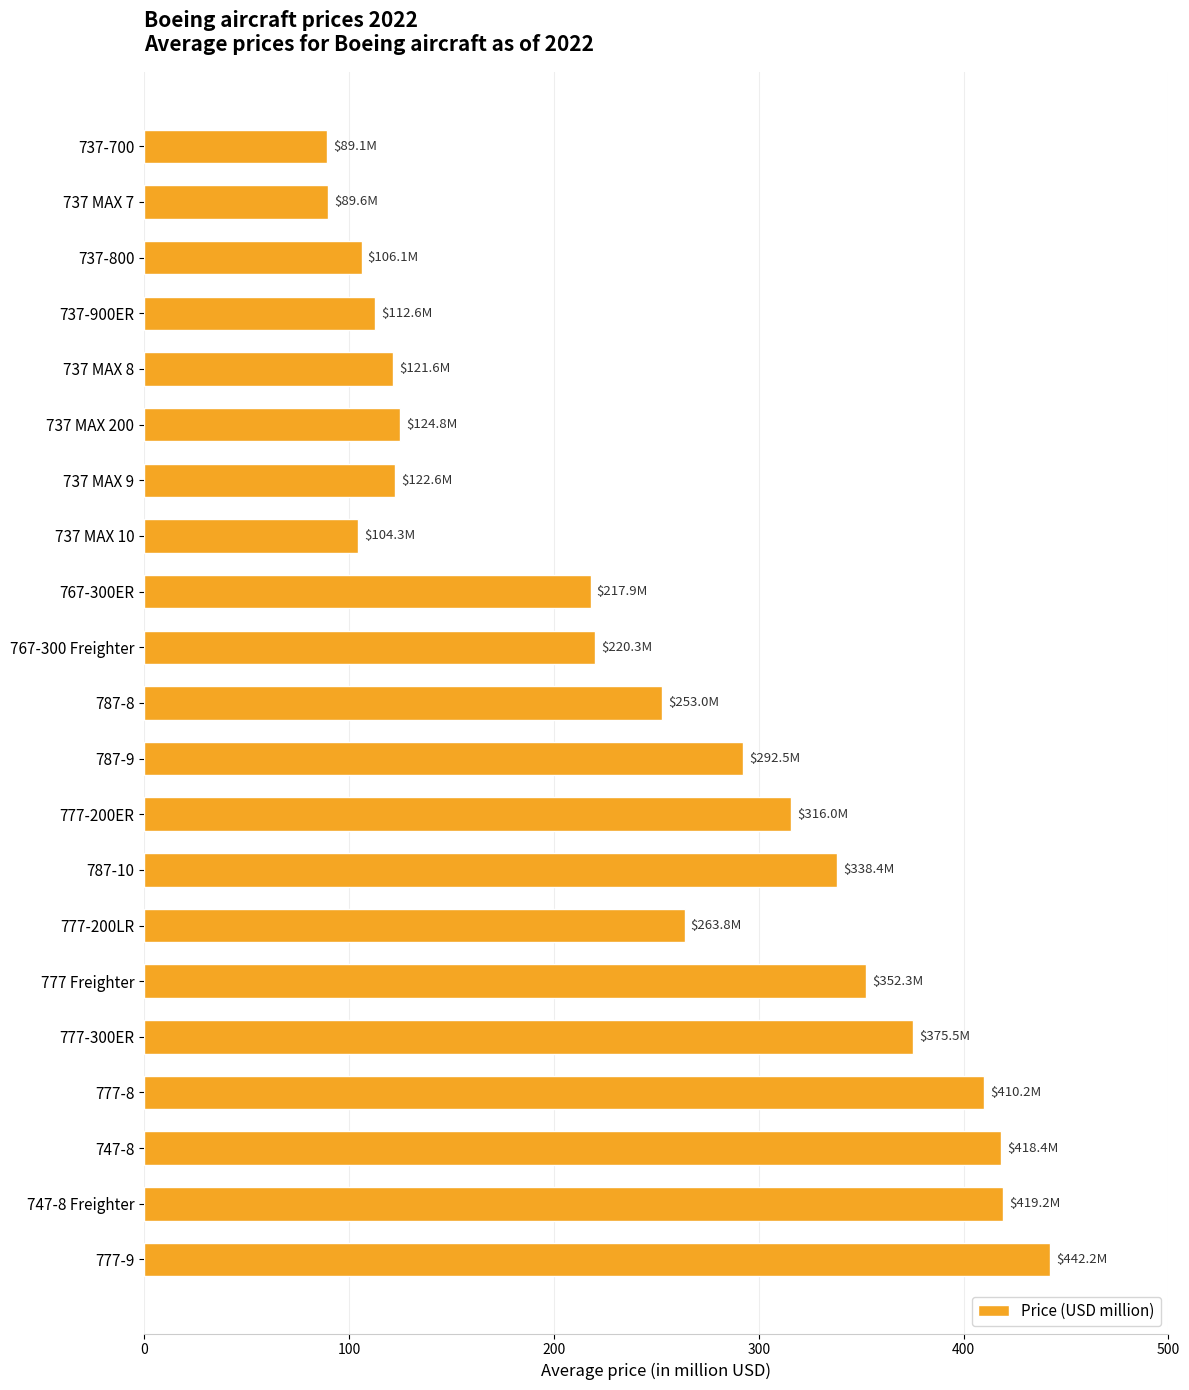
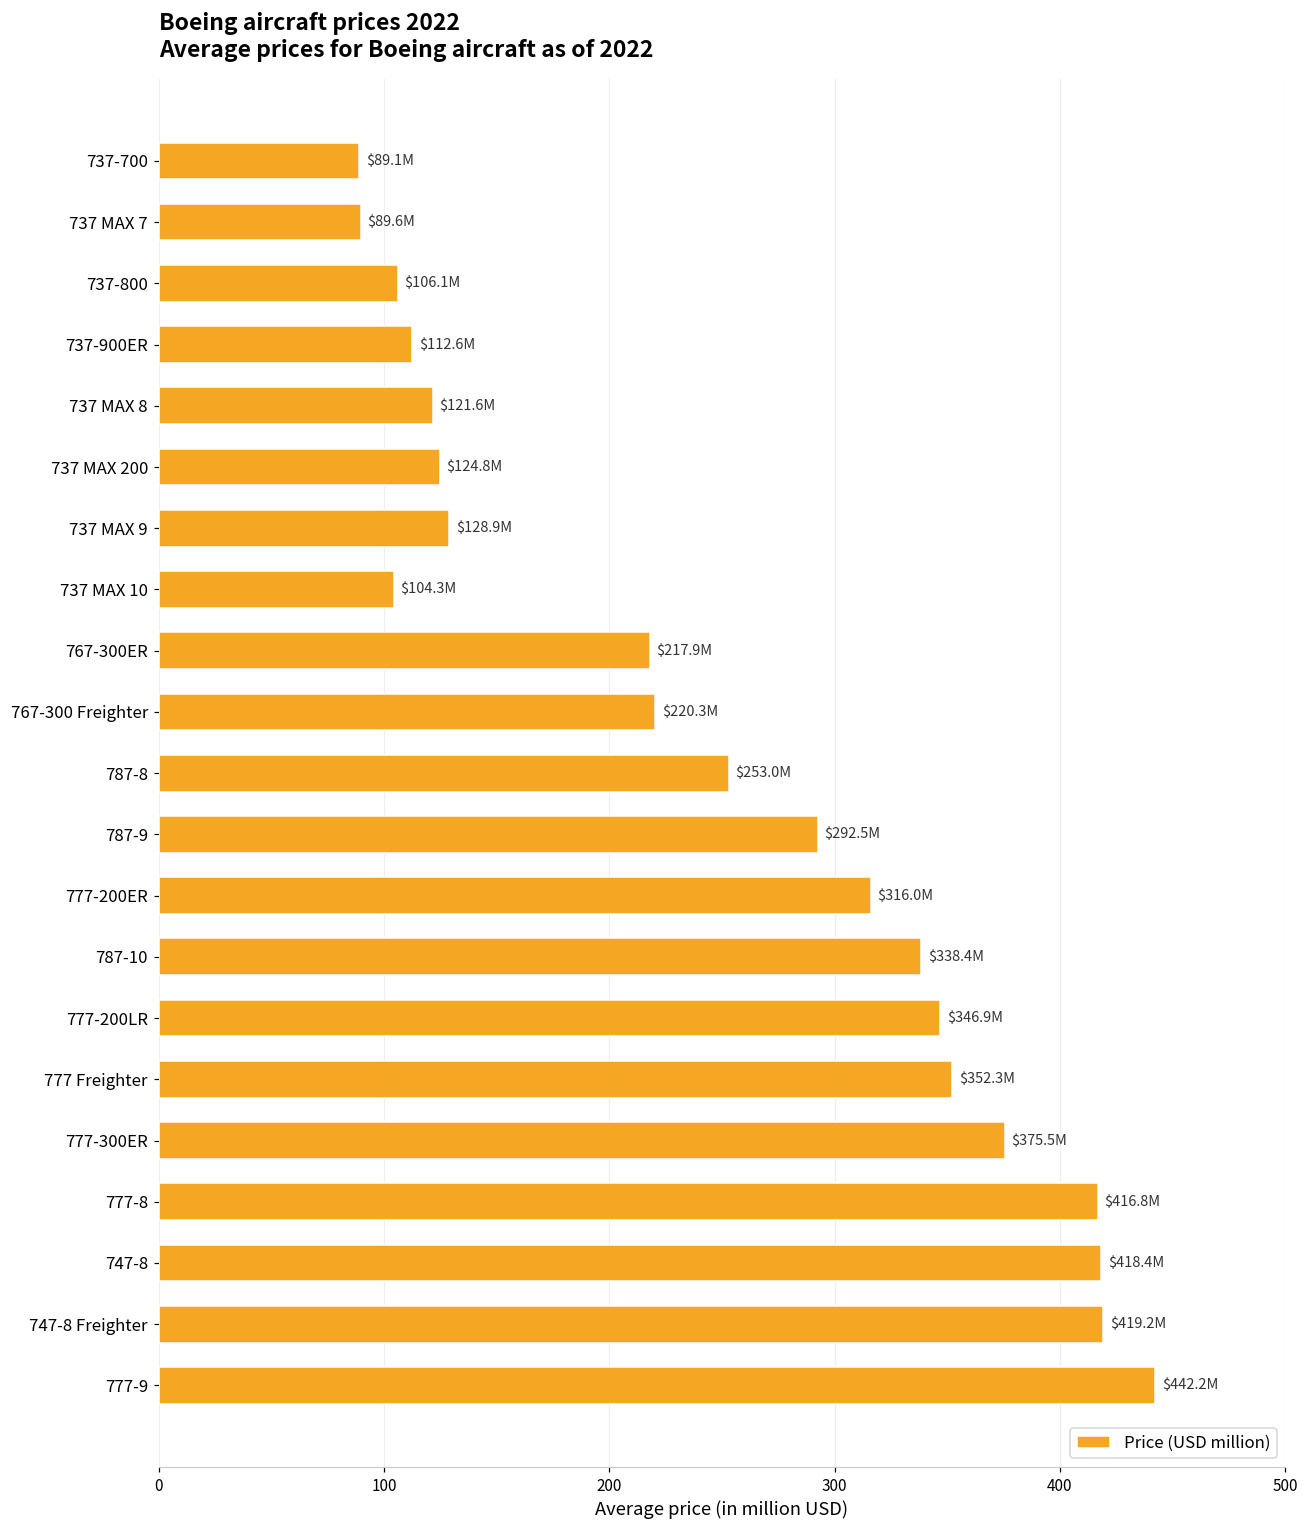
737 MAX 9: $122.6M -> $128.9M
777-200LR: $263.8M -> $346.9M
777-8: $410.2M -> $416.8M
